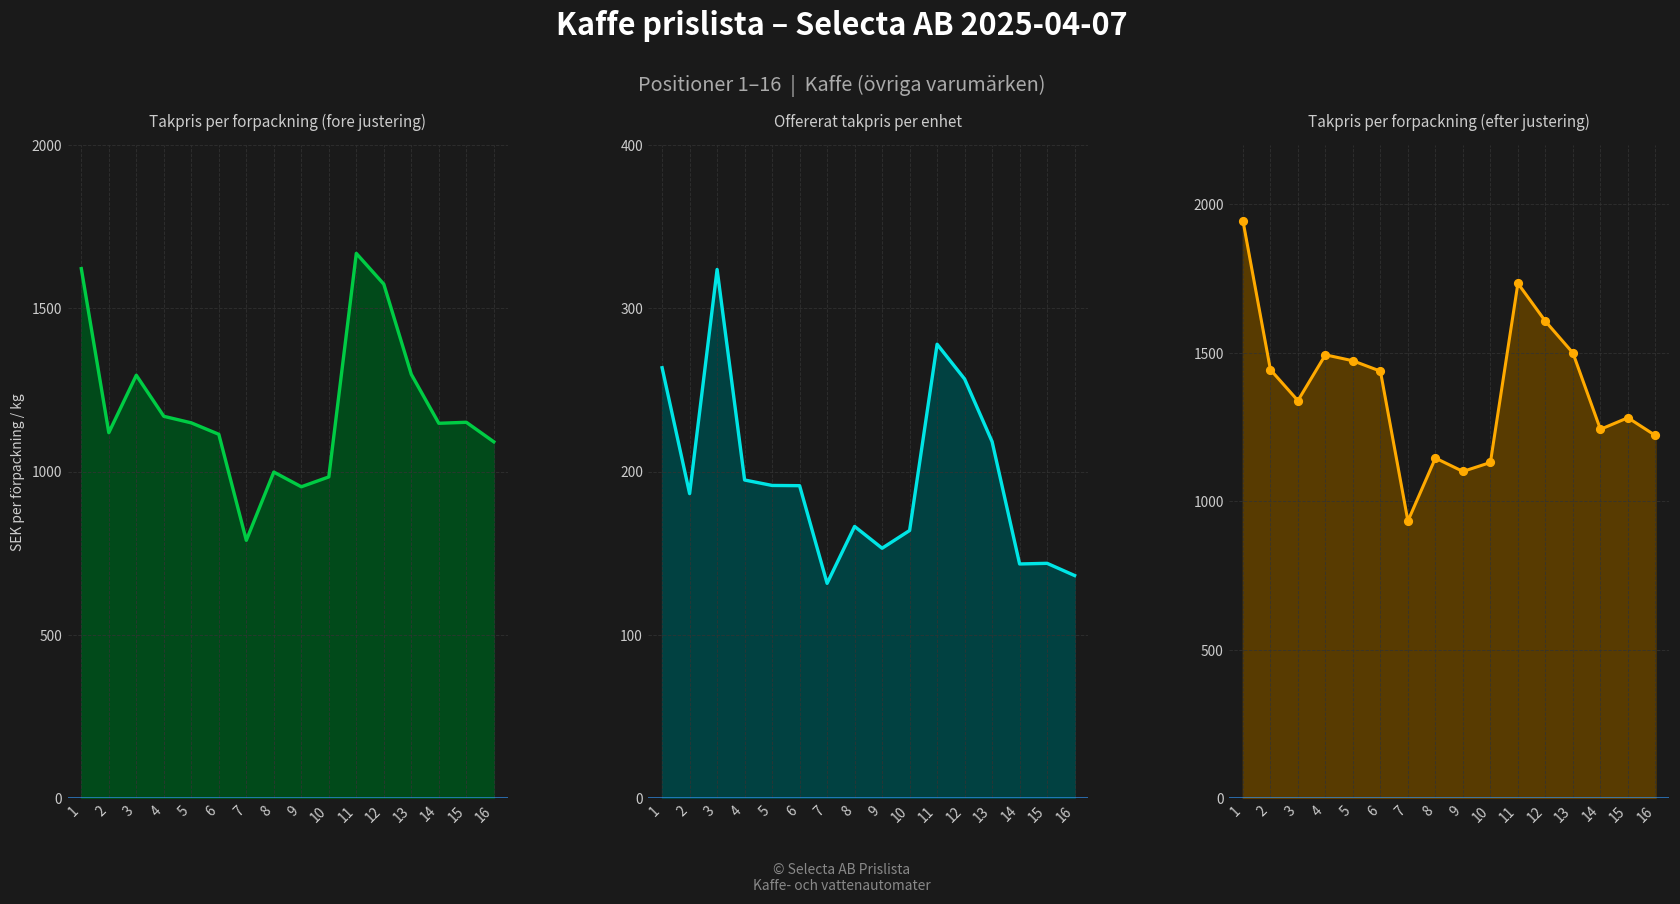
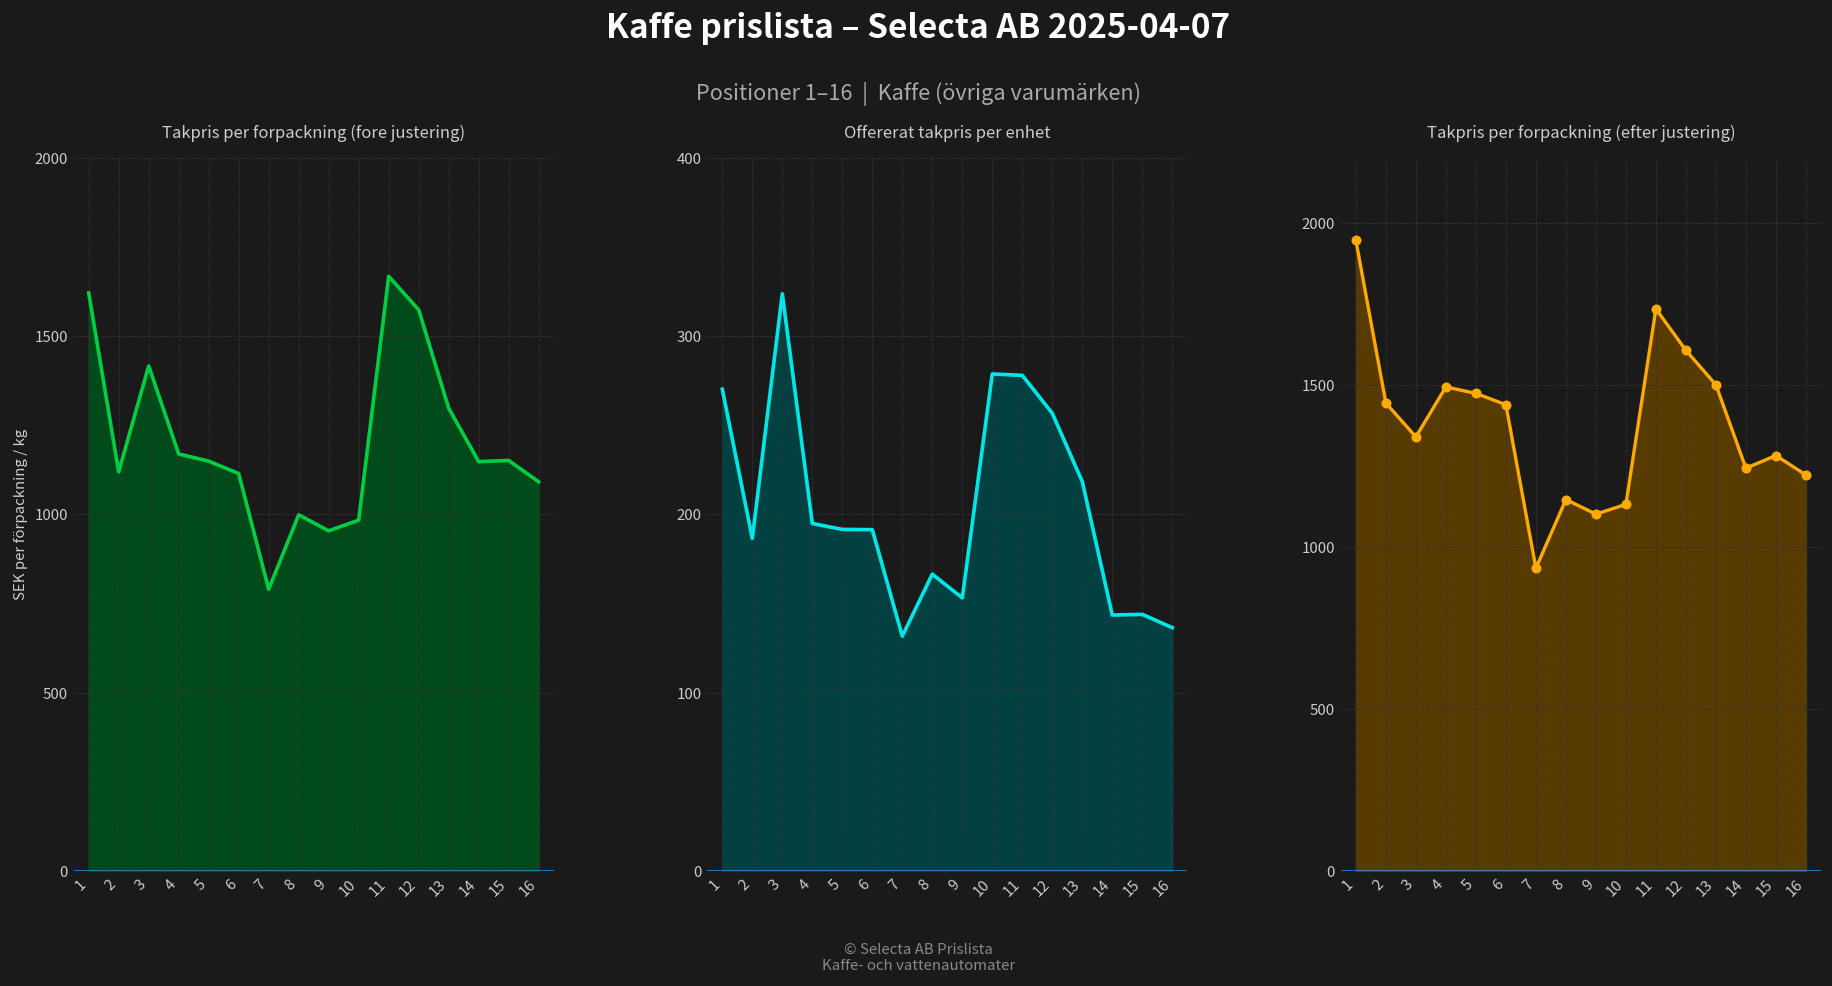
Takpris per forpackning (fore justering), 3: 1300 -> 1420
Offererat takpris per enhet, 1: 264 -> 270
Offererat takpris per enhet, 10: 164 -> 279
